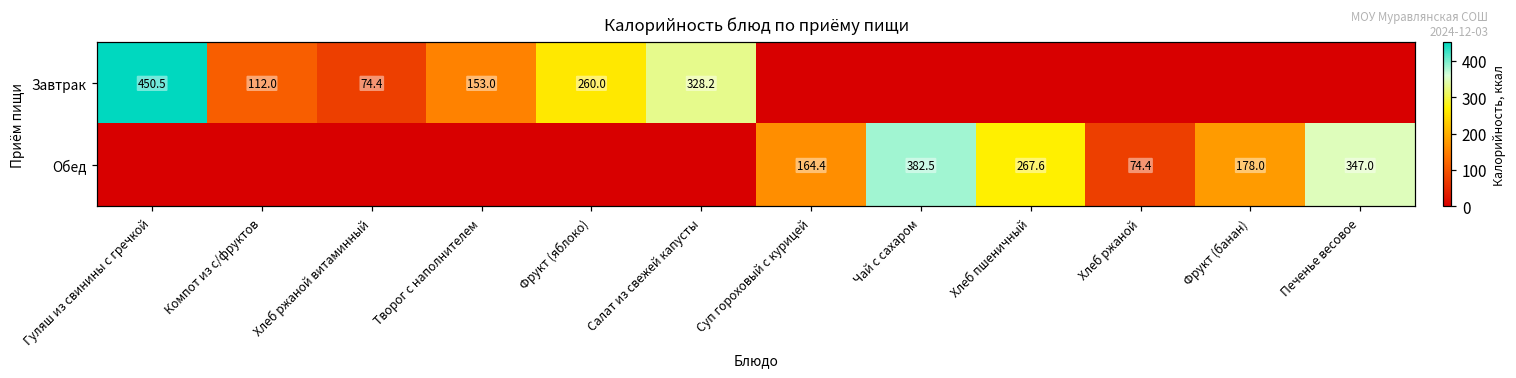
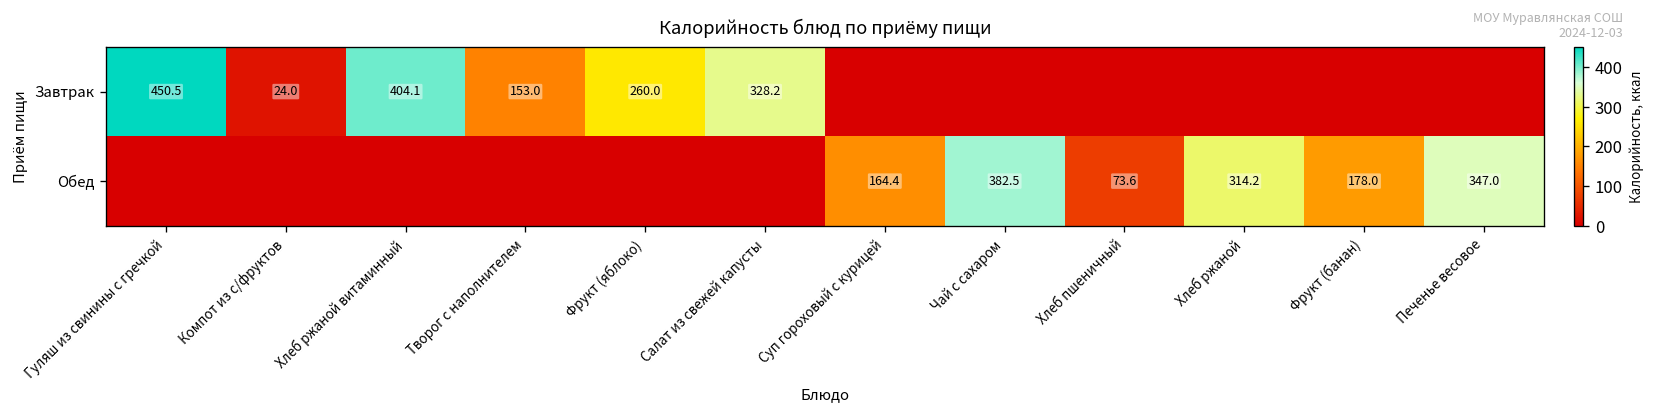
Завтрак, Компот из с/фруктов: 112.0 -> 24.0
Завтрак, Хлеб ржаной витаминный: 74.4 -> 404.1
Обед, Хлеб пшеничный: 267.6 -> 73.6
Обед, Хлеб ржаной: 74.4 -> 314.2
